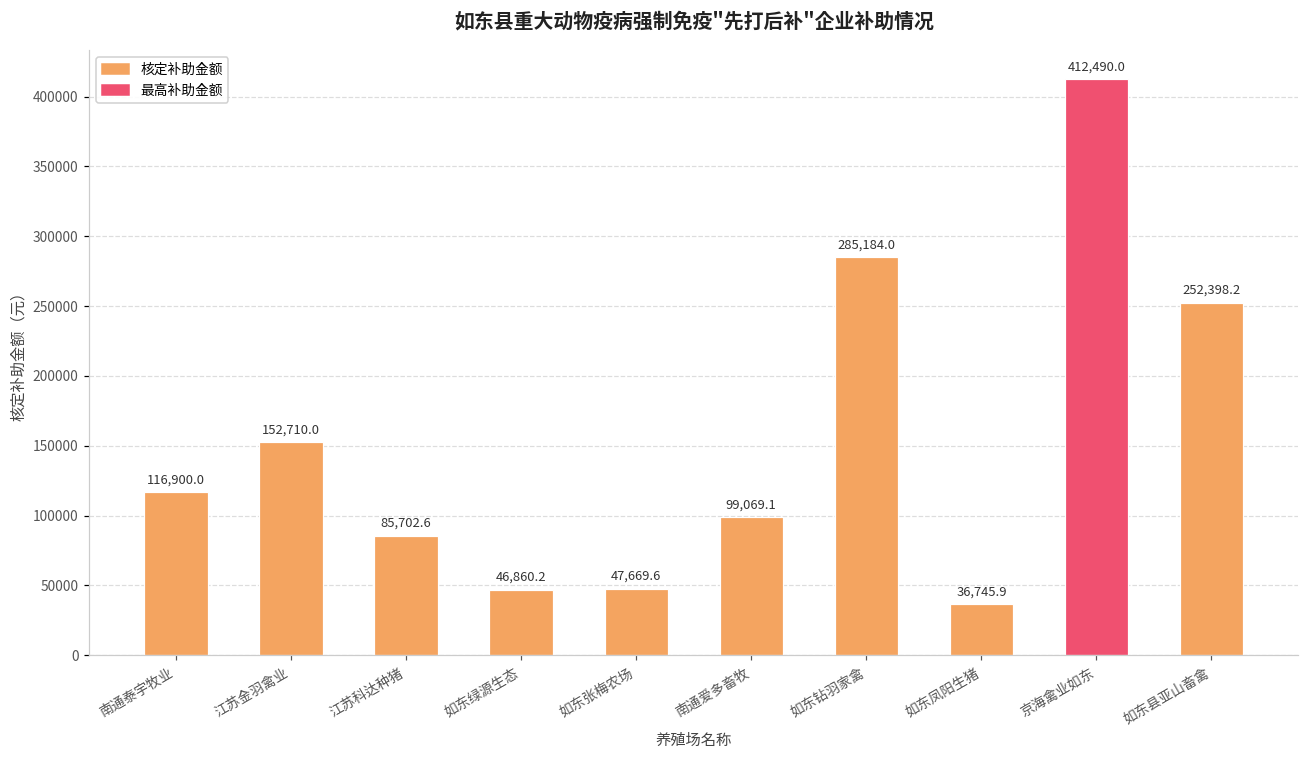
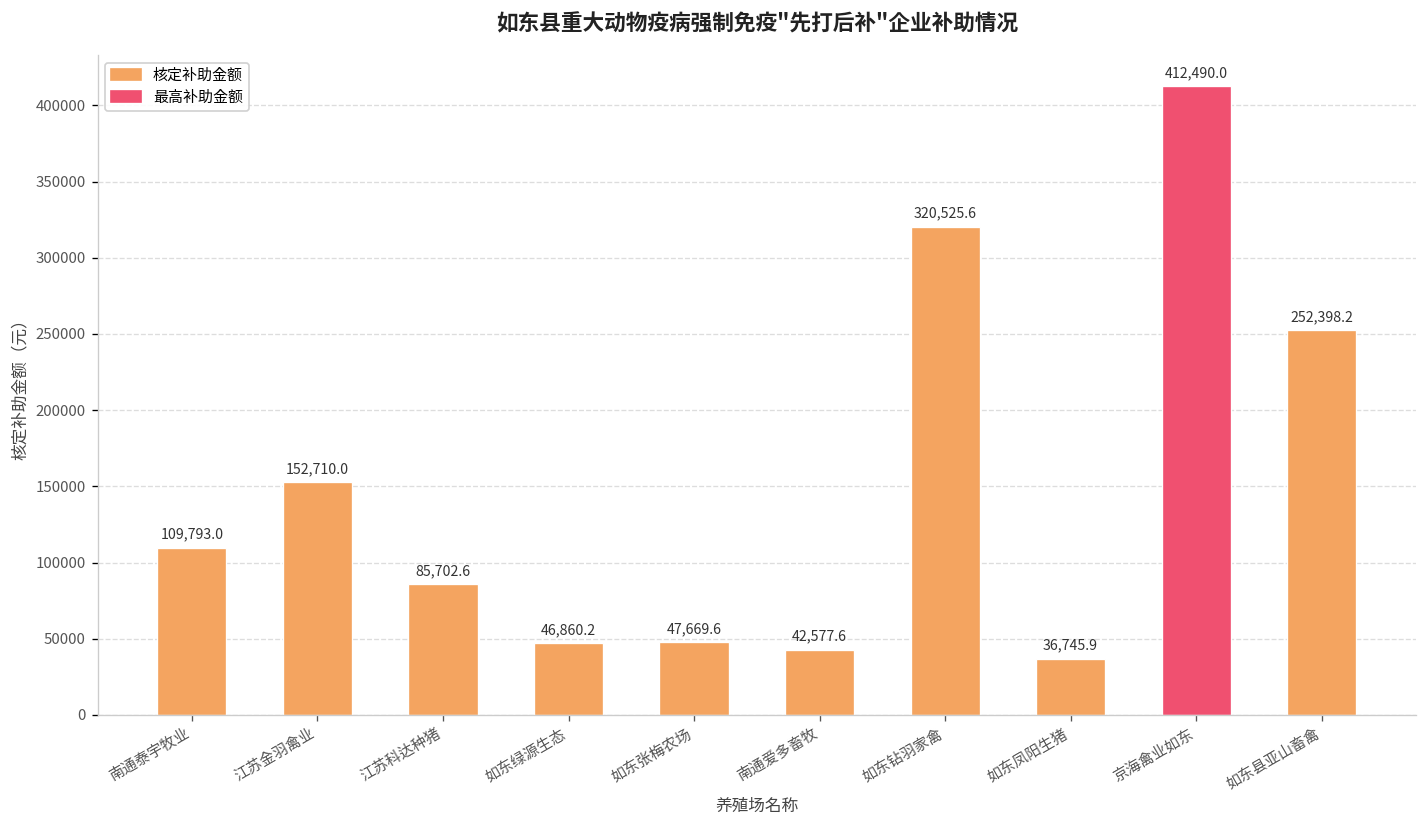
南通泰宇牧业: 116,900.0 -> 109,793.0
南通爱多畜牧: 99,069.1 -> 42,577.6
如东钻羽家禽: 285,184.0 -> 320,525.6
